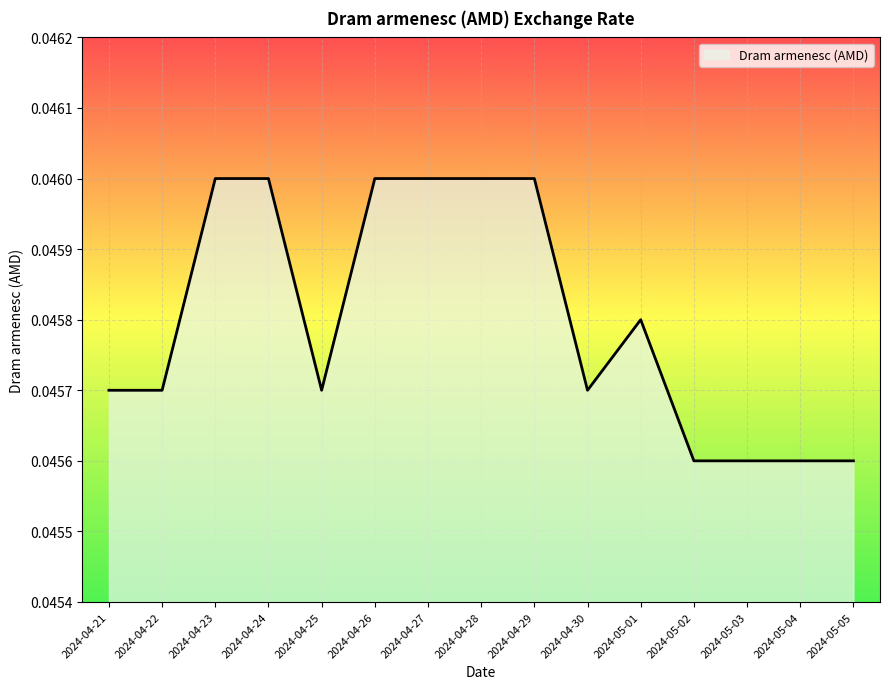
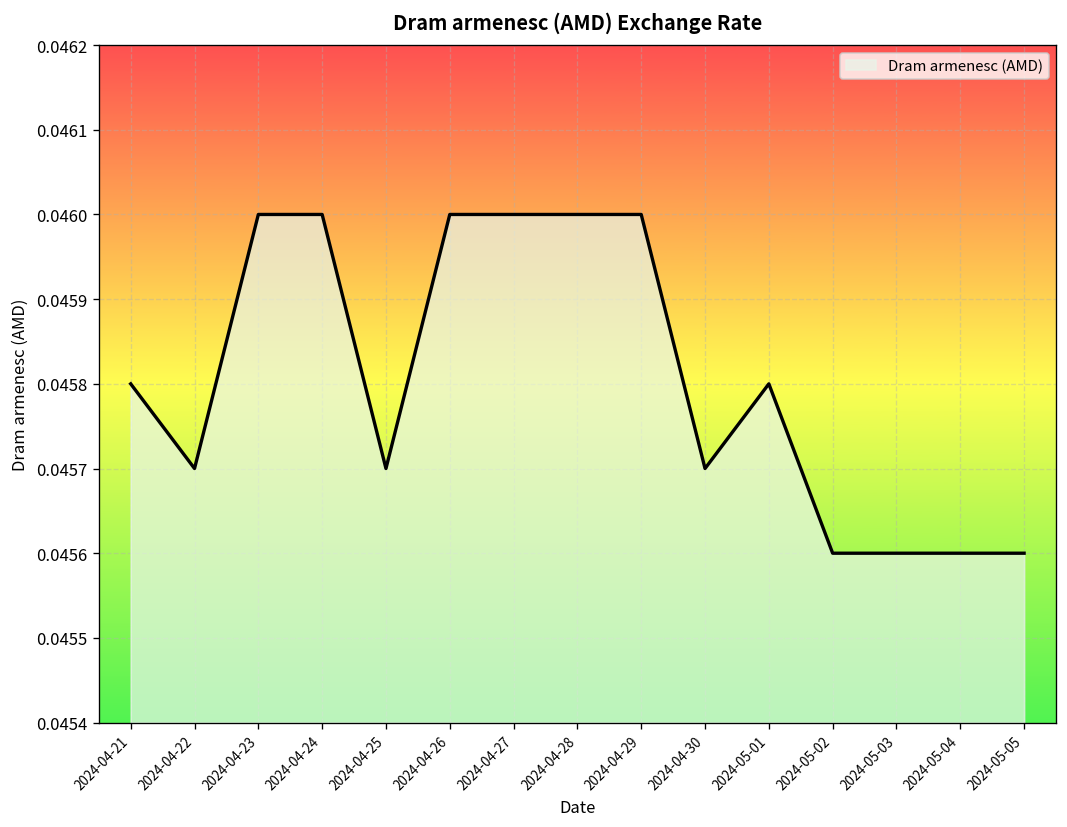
2024-04-21: 0.0457 -> 0.0458
